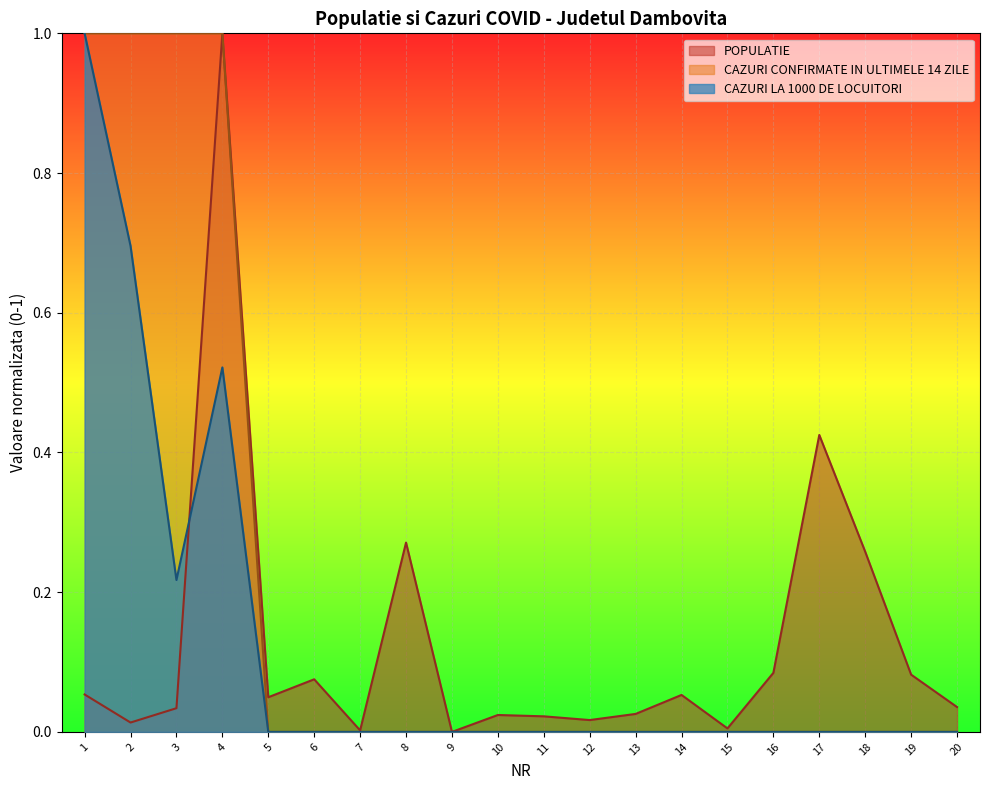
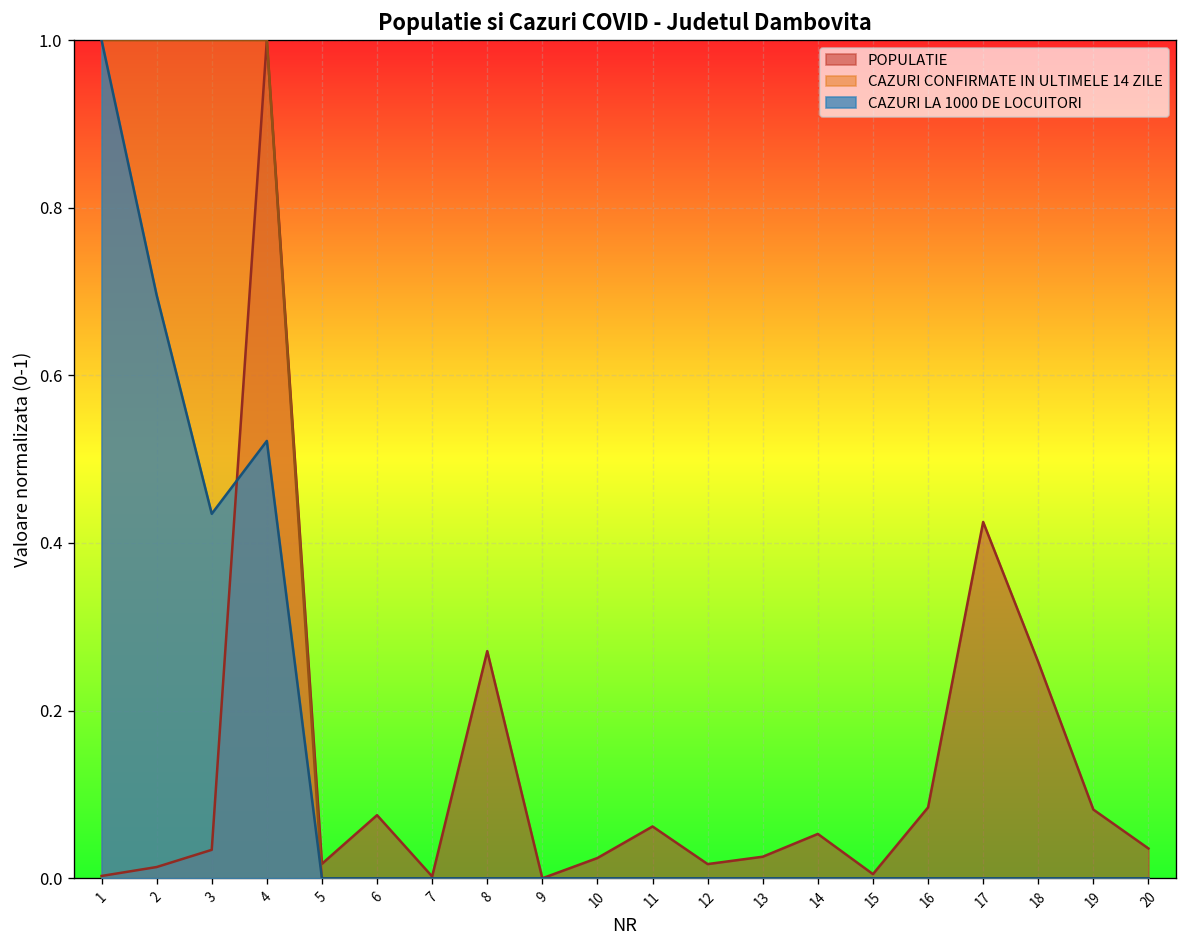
POPULATIE, 1: 0.05 -> 0.00
CAZURI LA 1000 DE LOCUITORI, 3: 0.22 -> 0.43
POPULATIE, 5: 0.05 -> 0.02
POPULATIE, 11: 0.02 -> 0.06
